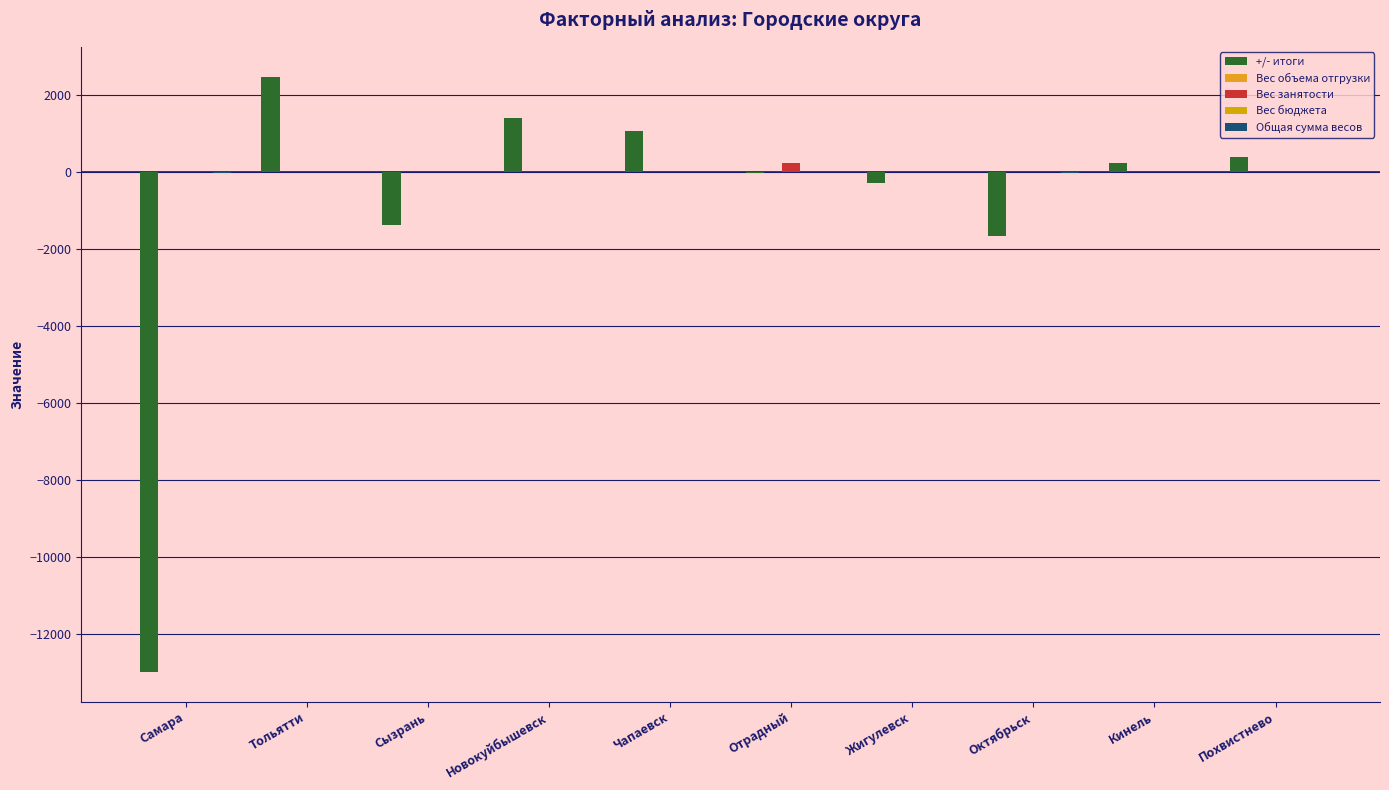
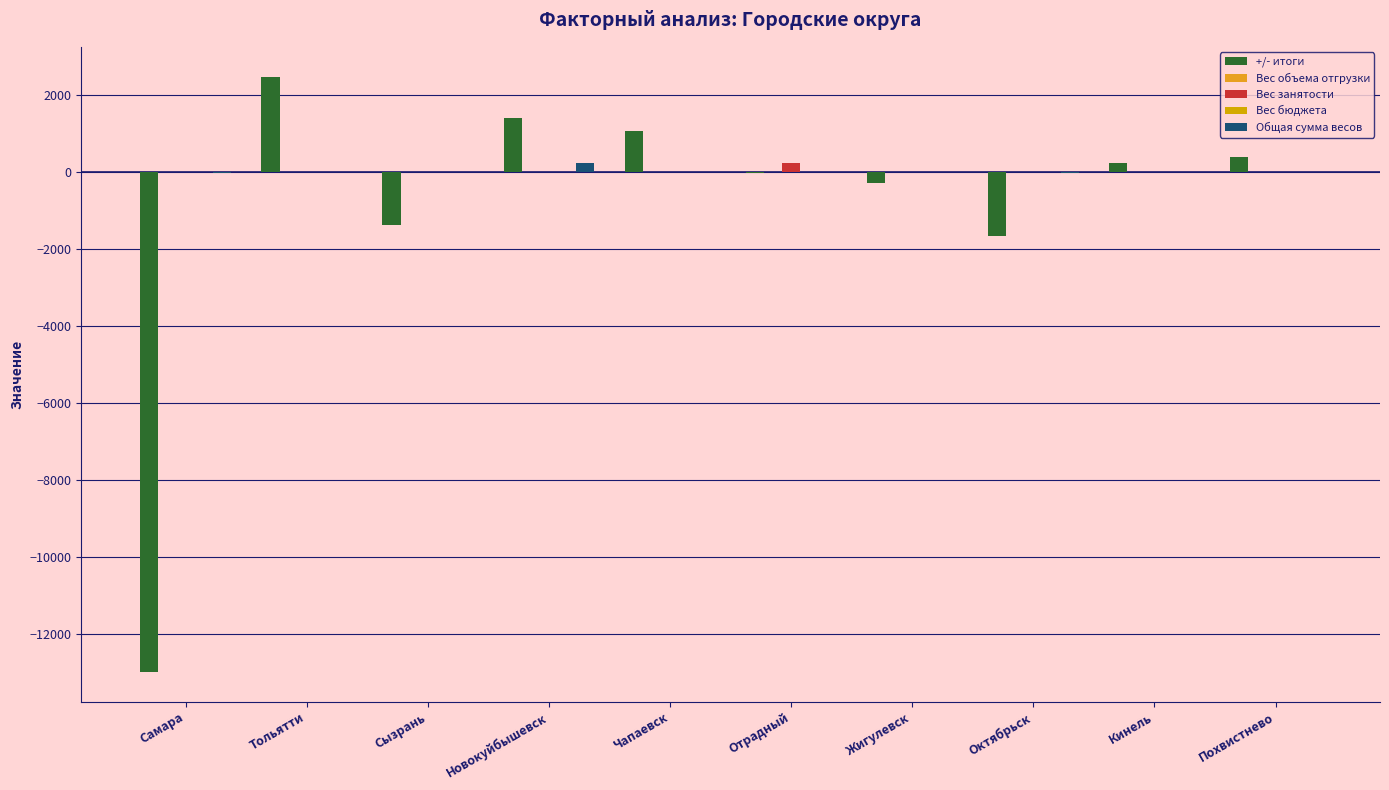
Общая сумма весов, Новокуйбышевск: 0 -> 200
